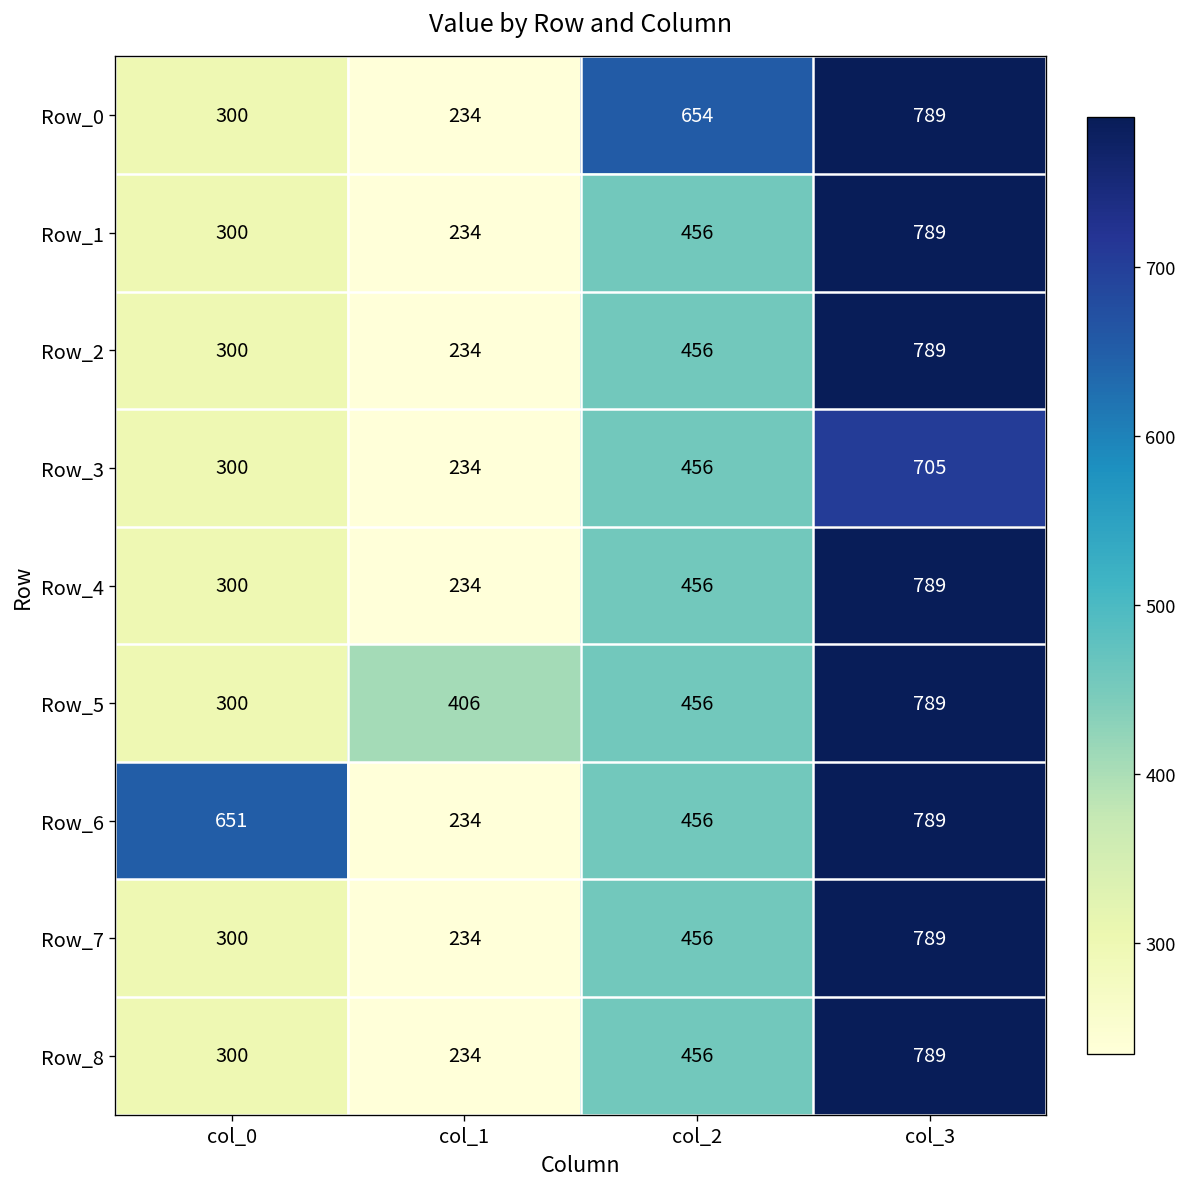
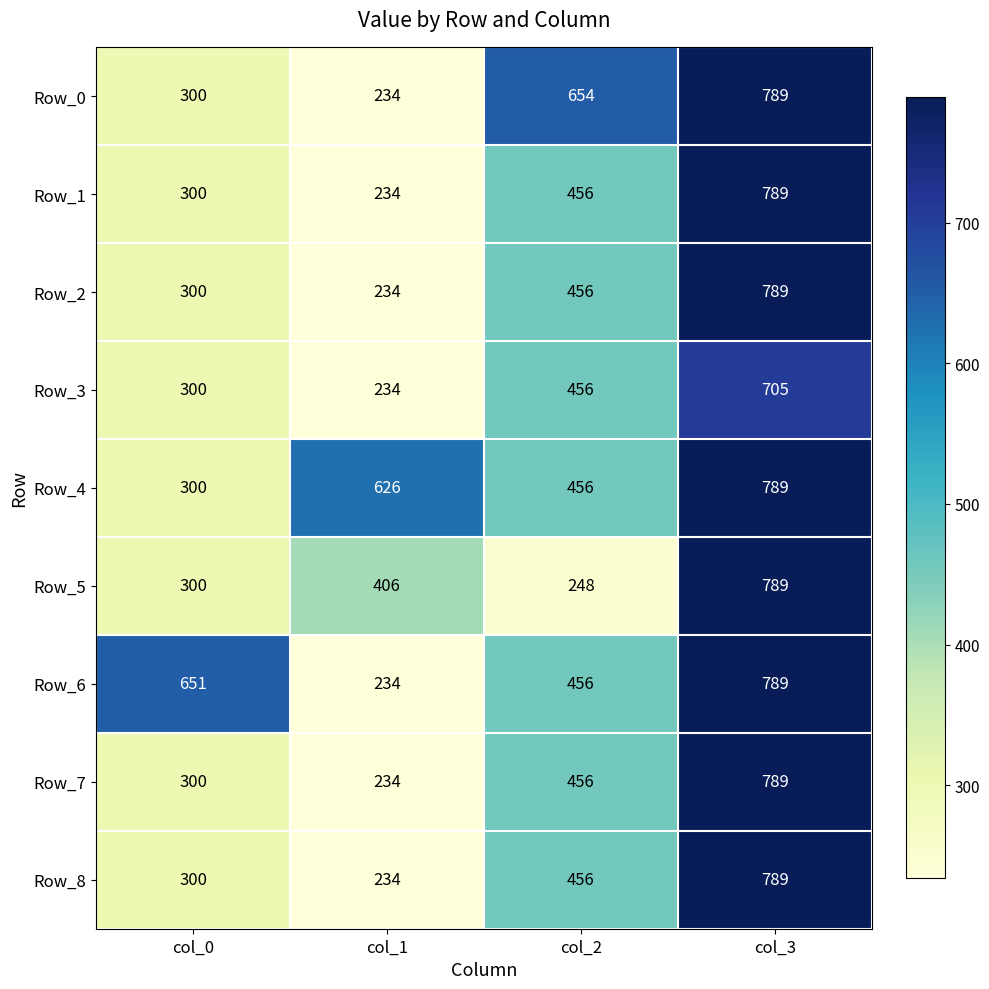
Row_4, col_1: 234 -> 626
Row_5, col_2: 456 -> 248
